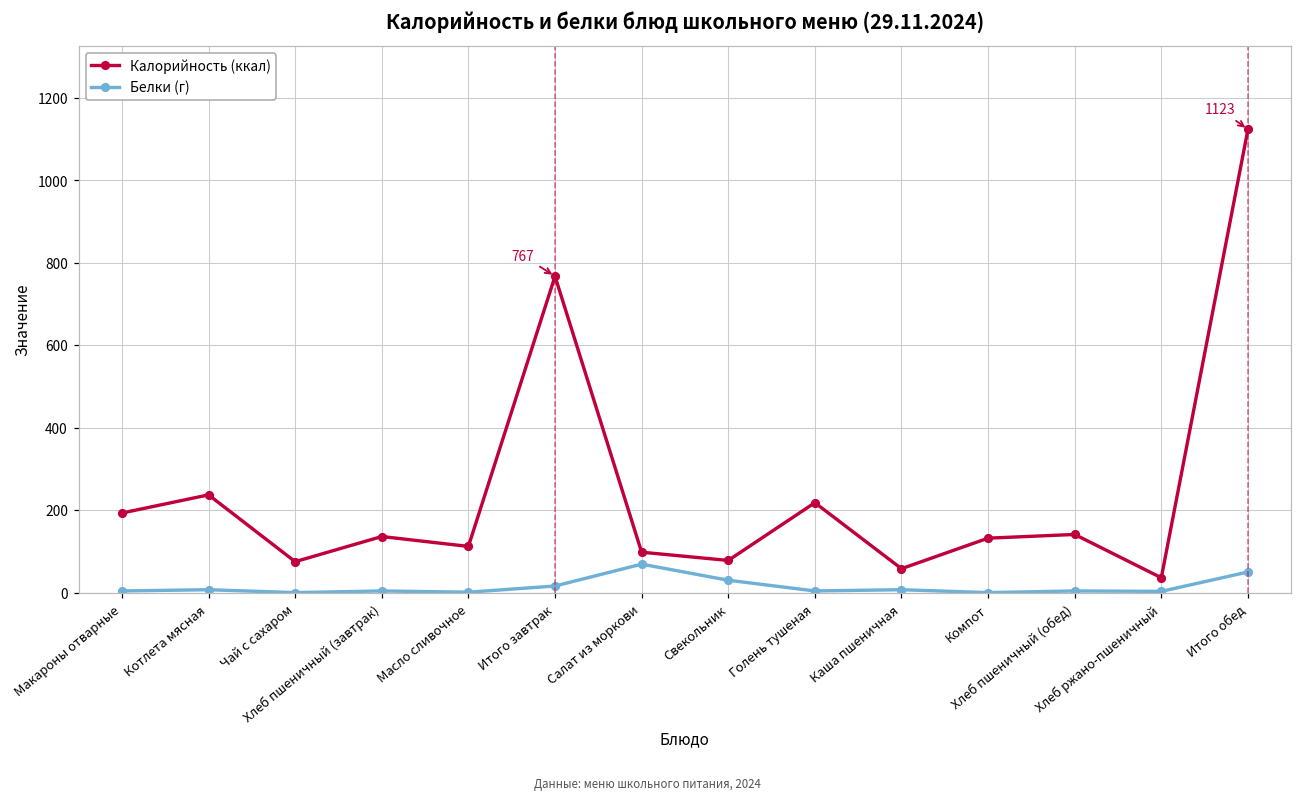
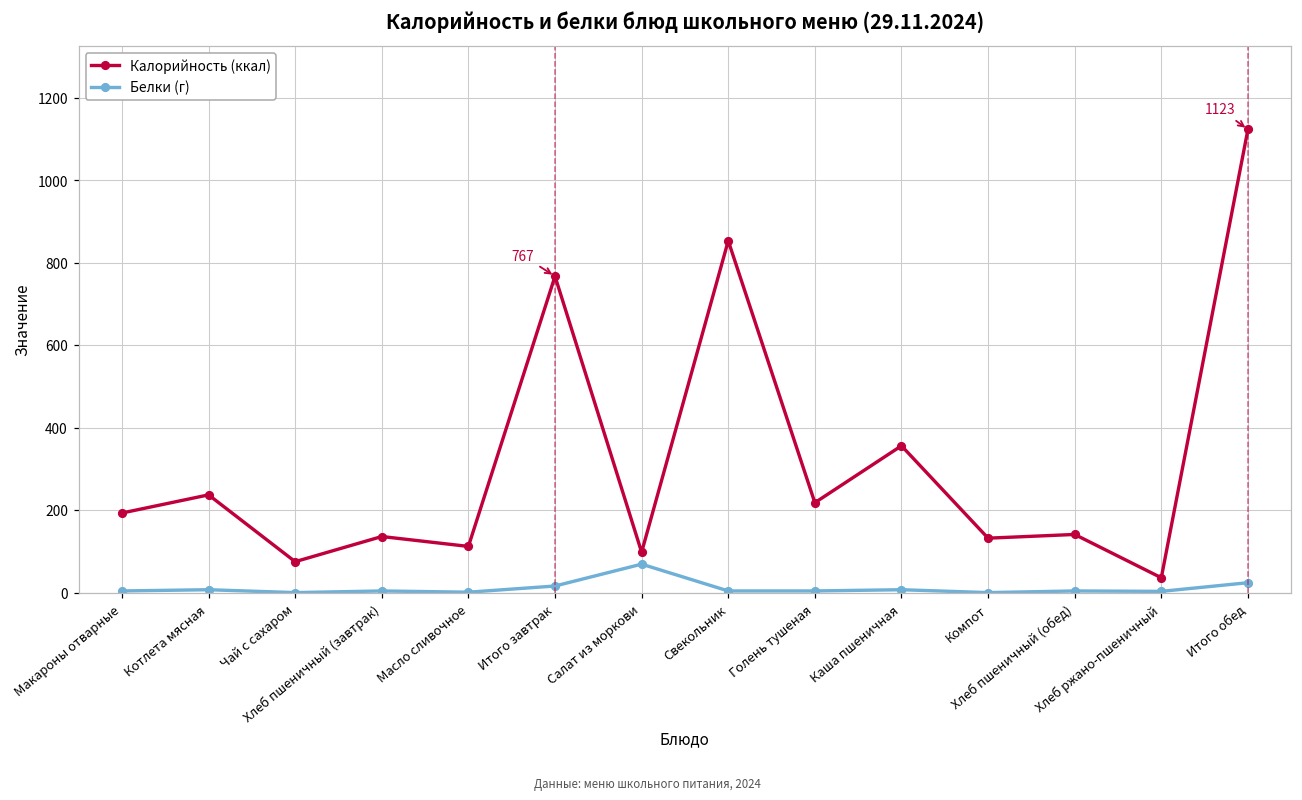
Калорийность (ккал), Свекольник: 80 -> 850
Белки (г), Свекольник: 30 -> 0
Калорийность (ккал), Каша пшеничная: 60 -> 360
Белки (г), Итого обед: 50 -> 20
